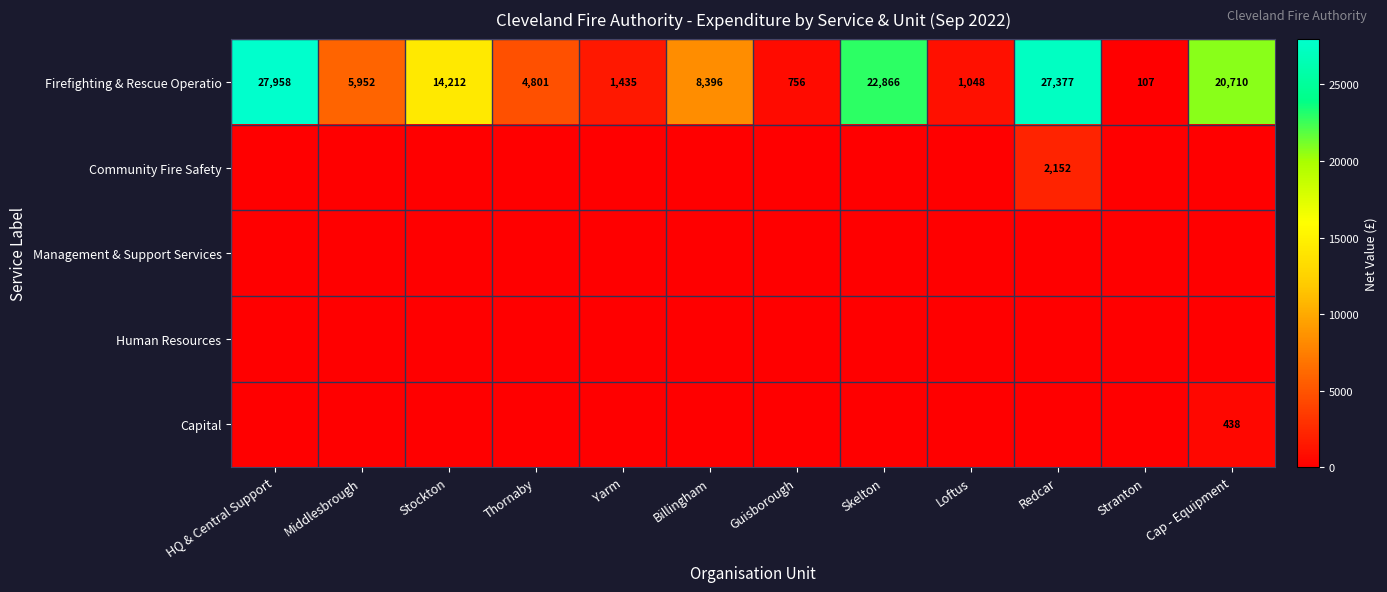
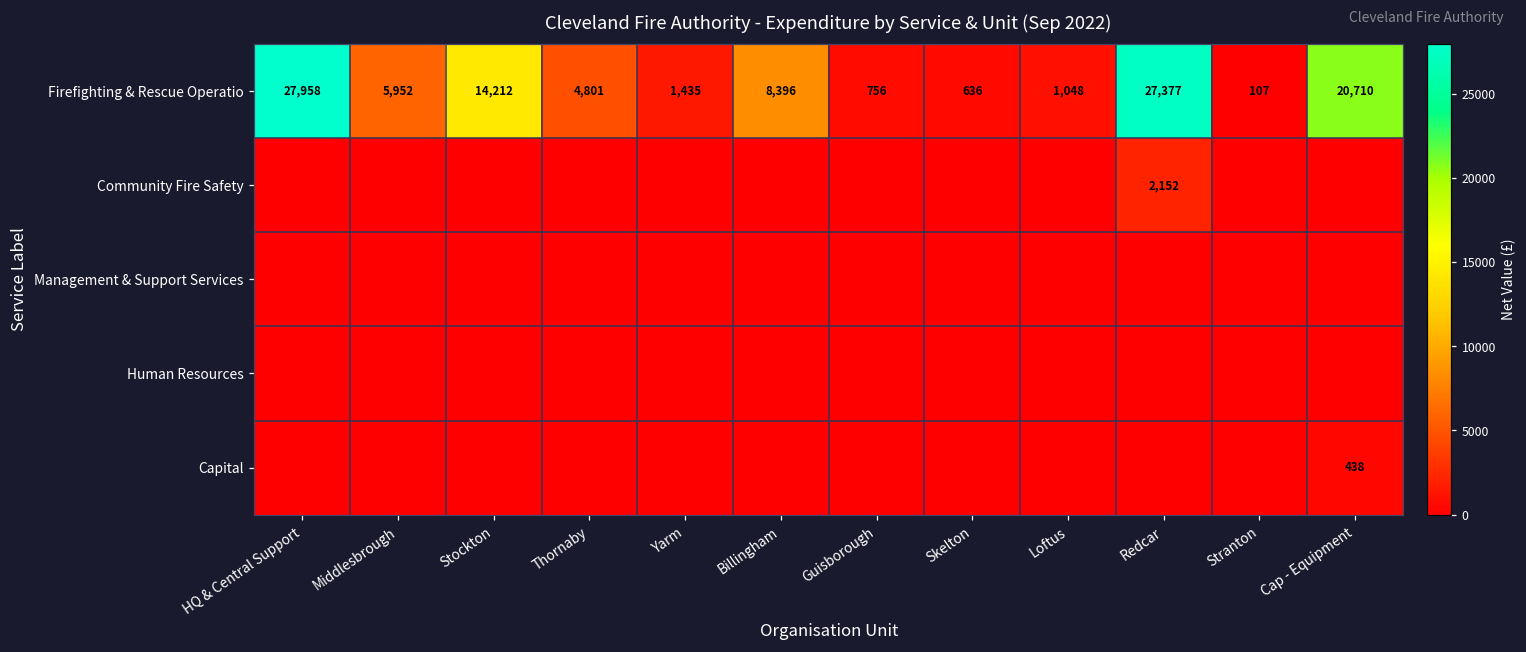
Firefighting & Rescue Operatio, Skelton: 22,866 -> 636
